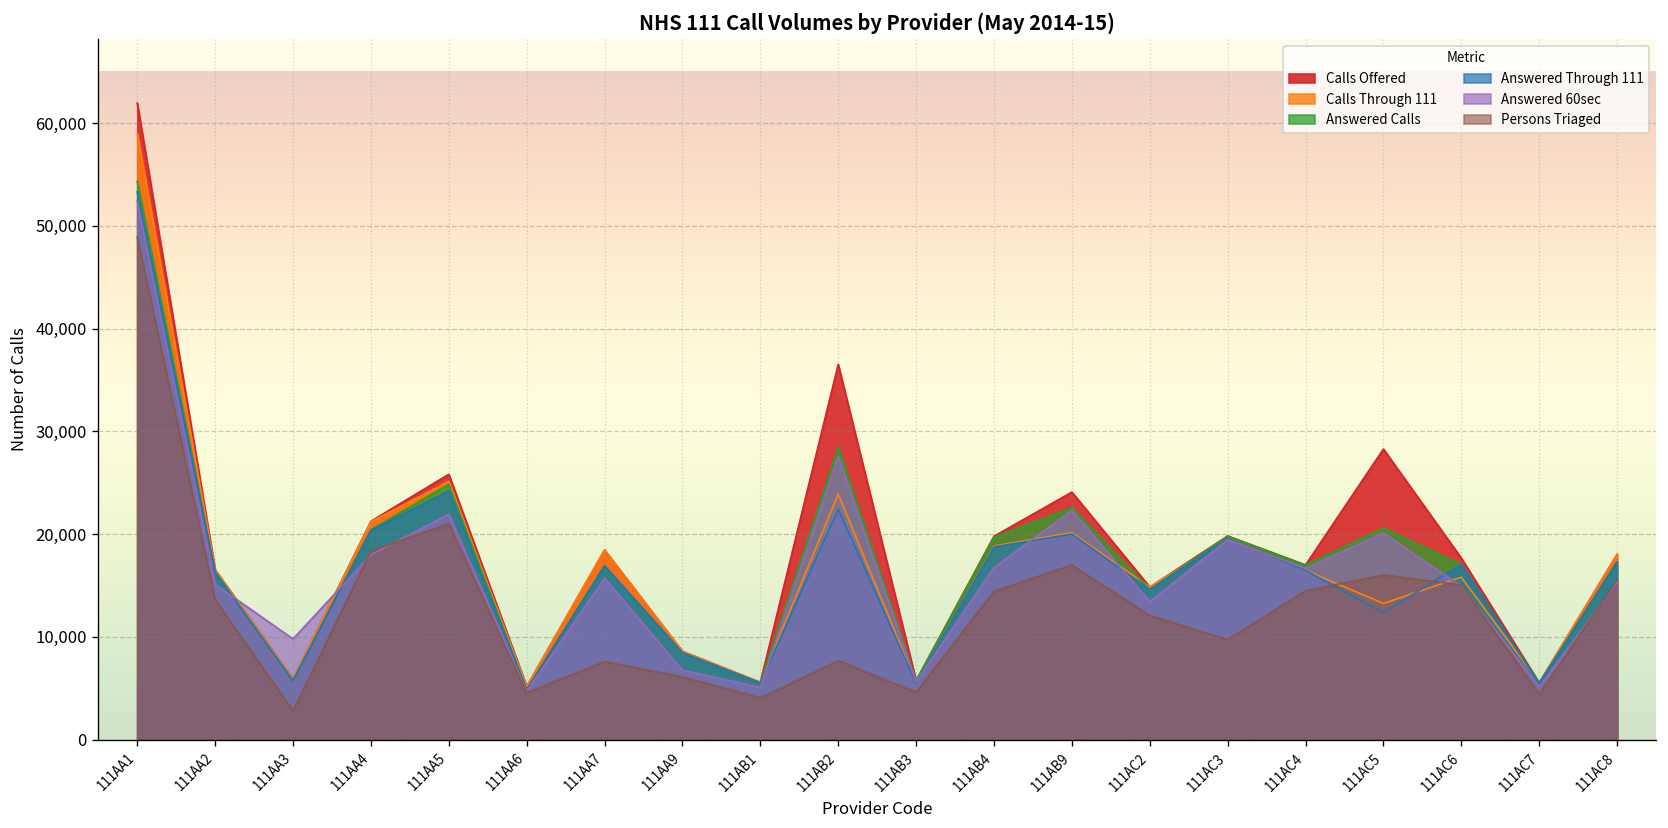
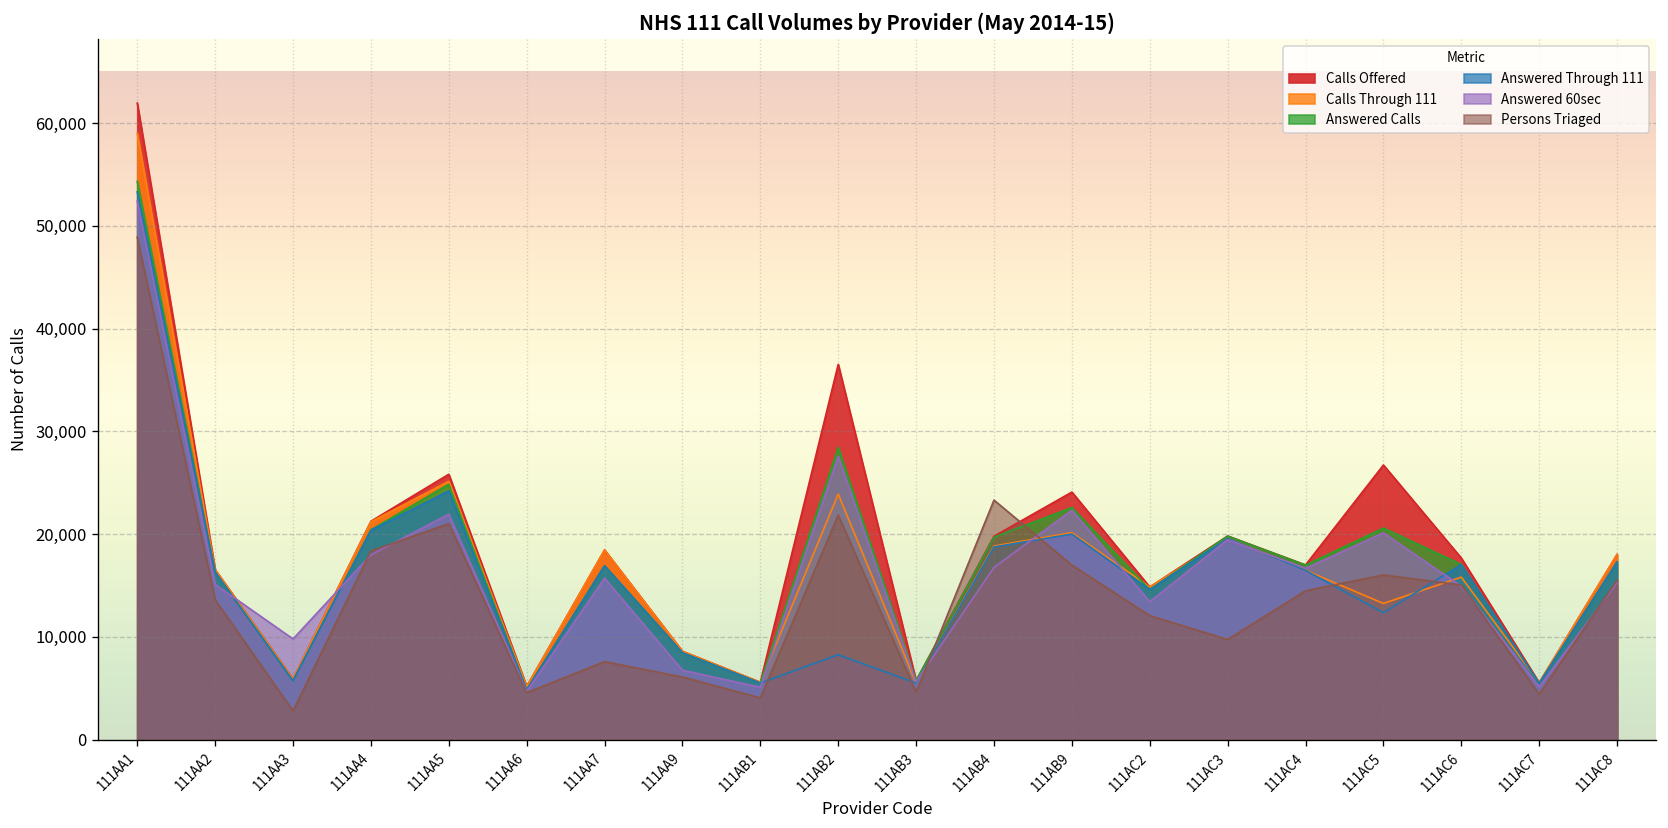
Answered Through 111, 111AB2: 22,000 -> 8,000
Persons Triaged, 111AB2: 8,000 -> 22,000
Persons Triaged, 111AB4: 14,000 -> 23,000
Calls Offered, 111AC5: 28,000 -> 27,000
